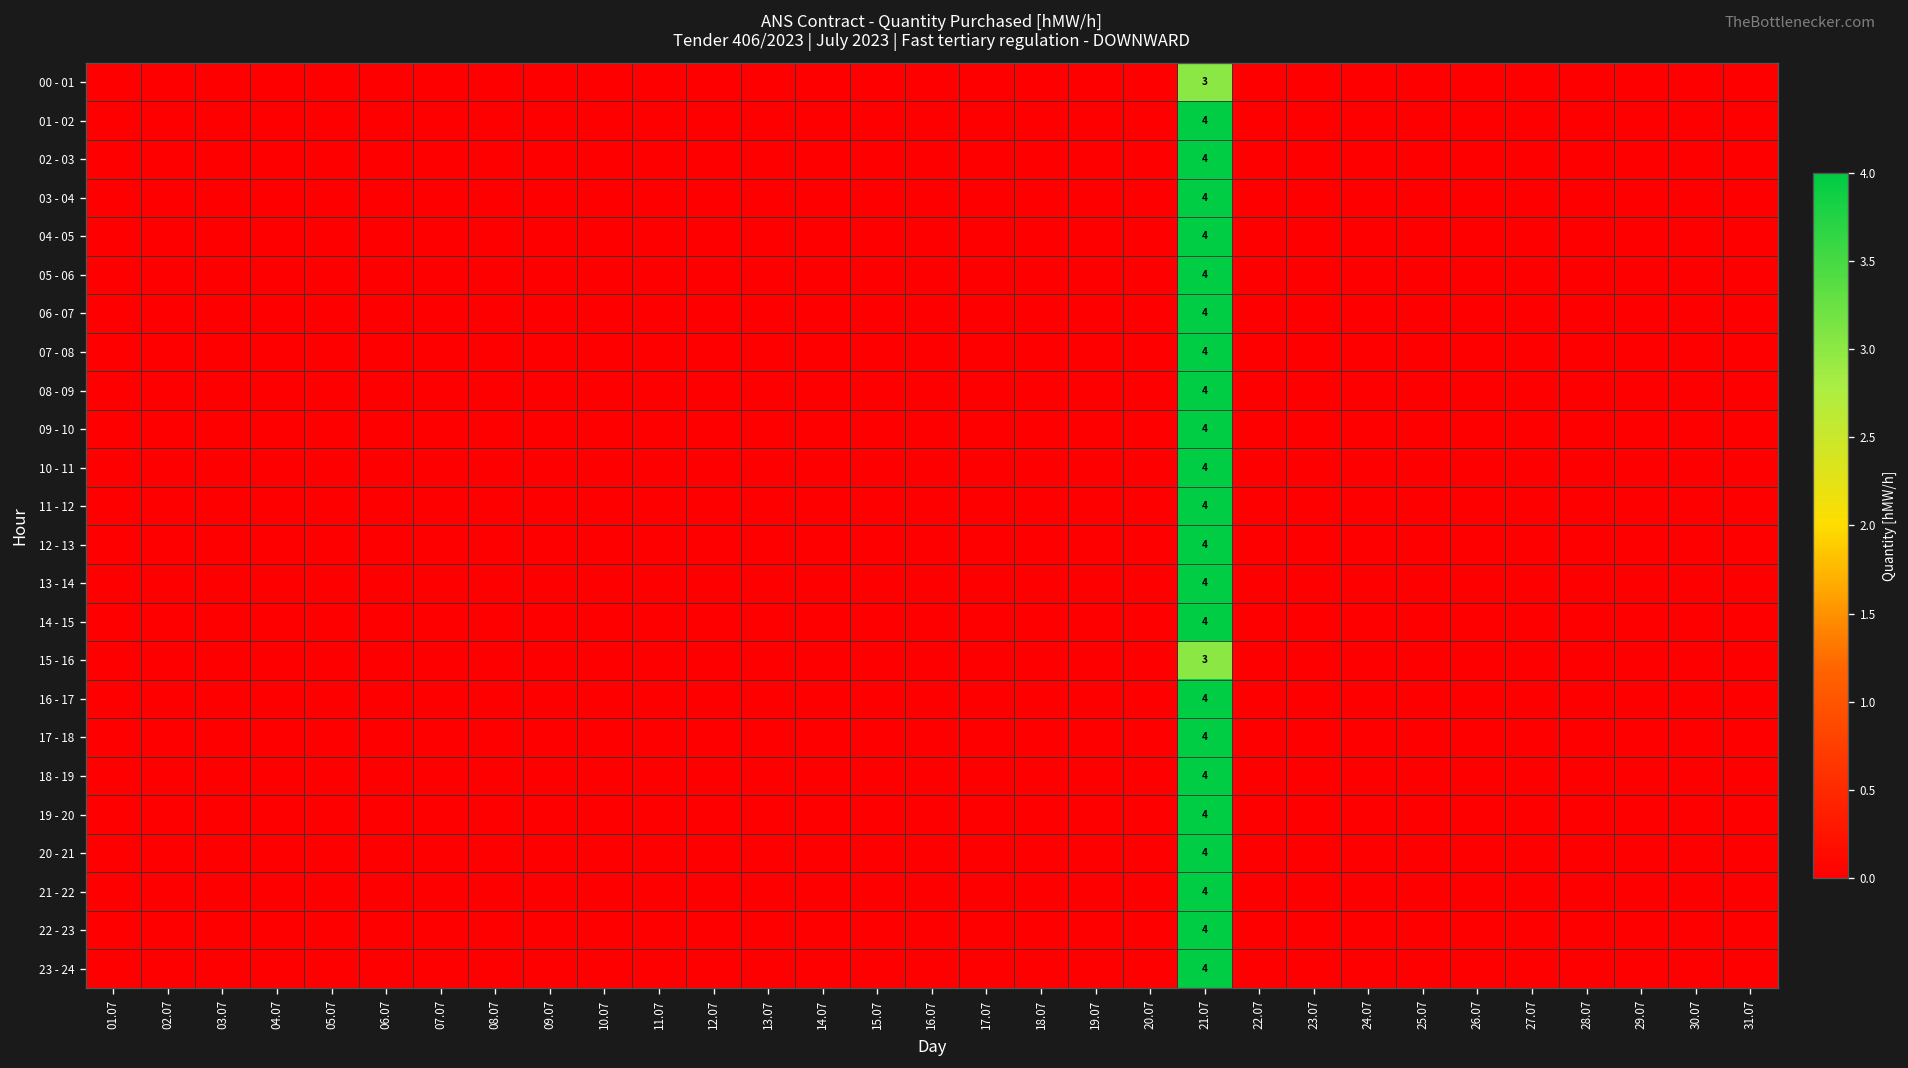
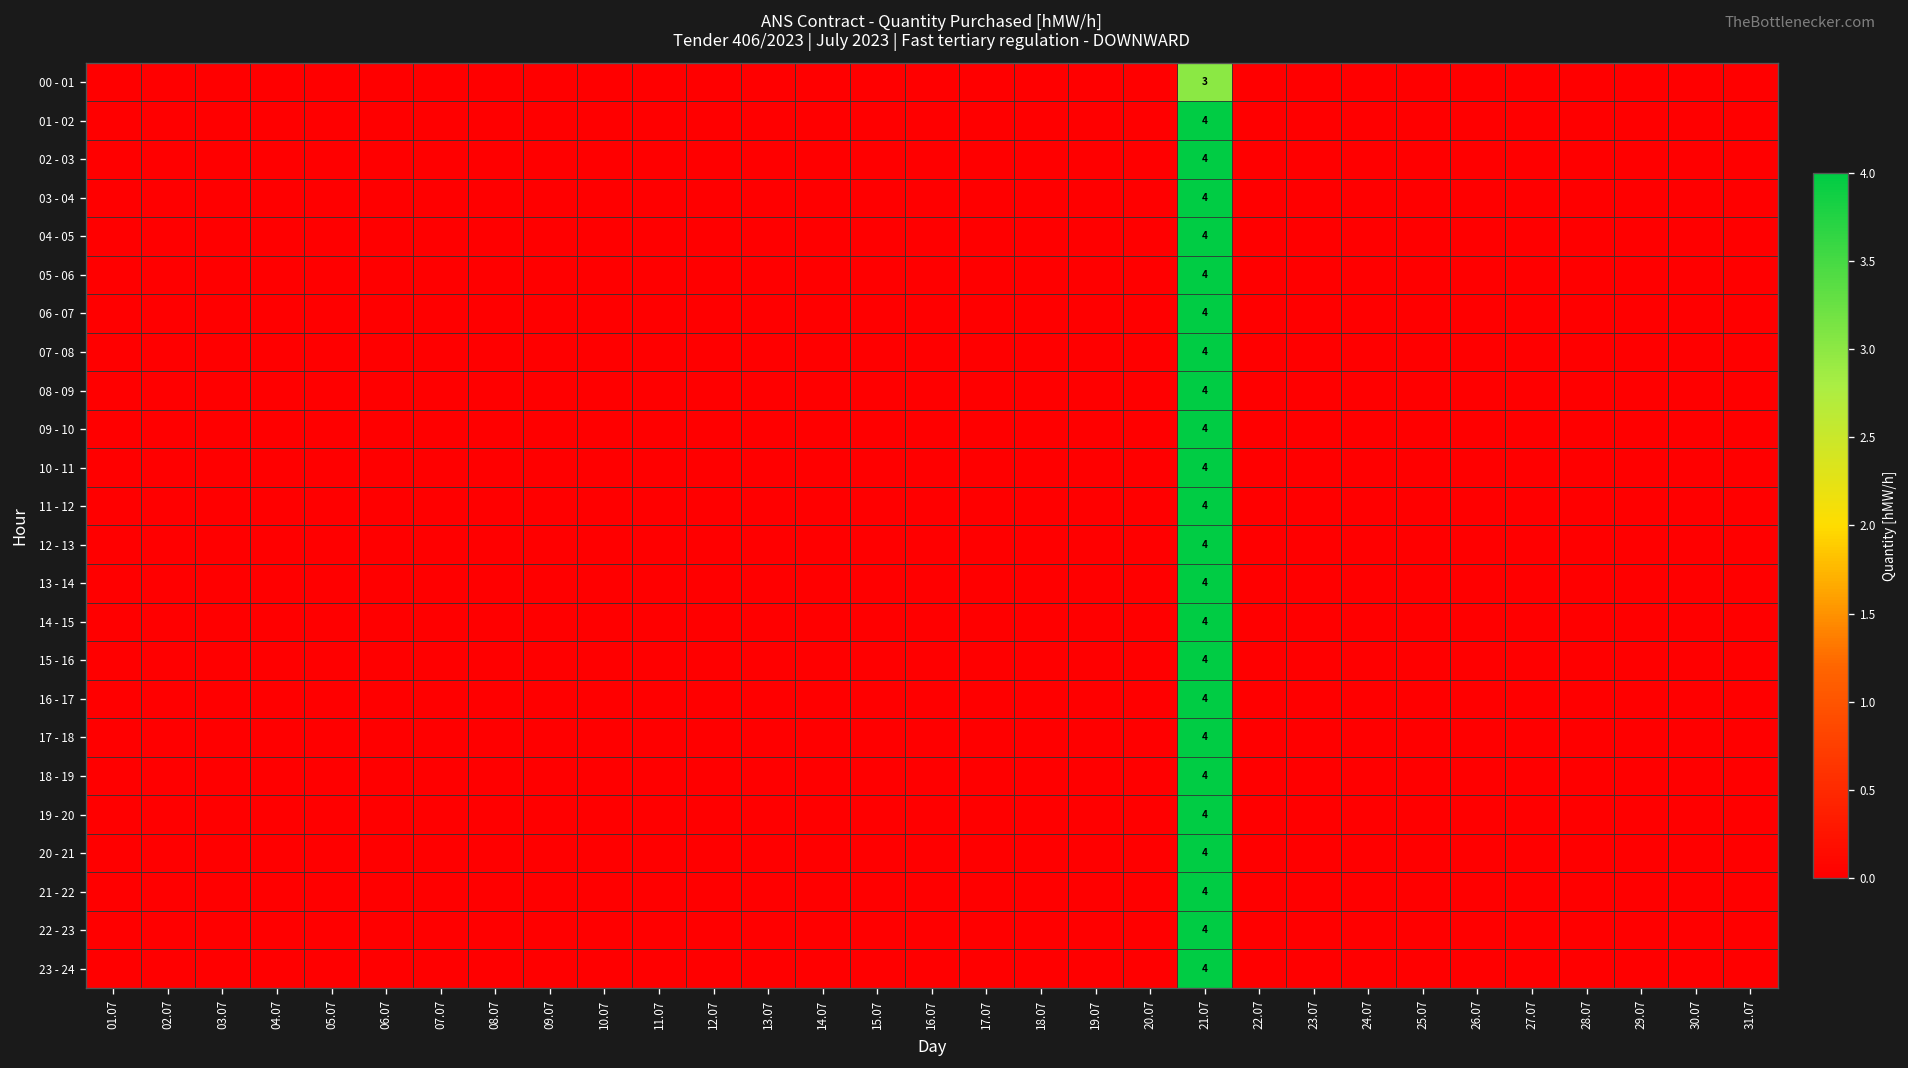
15 - 16, 21.07: 3 -> 4
